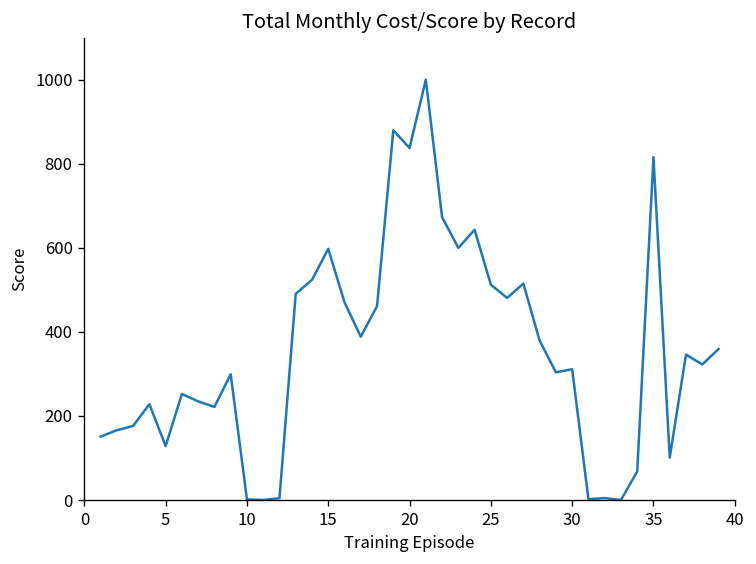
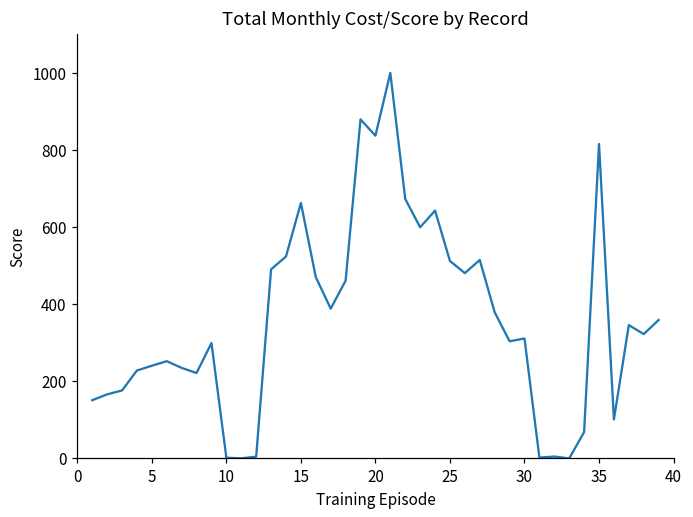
5: 130 -> 240
15: 600 -> 660
